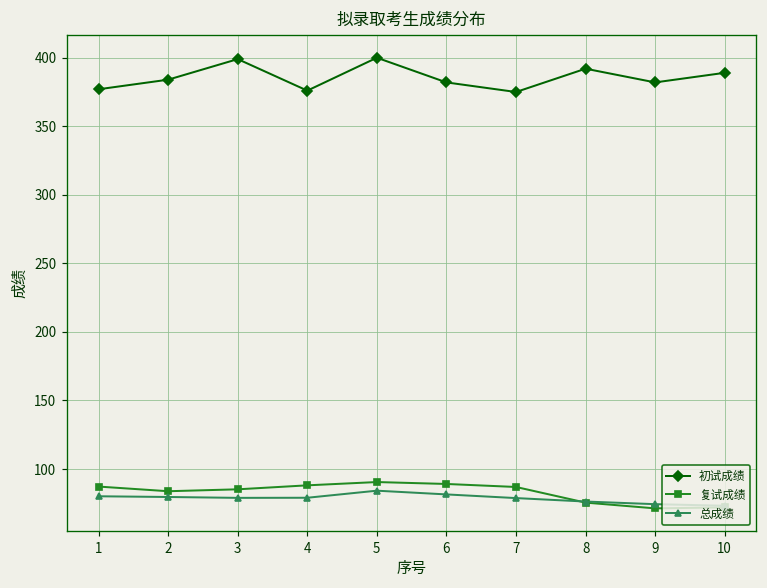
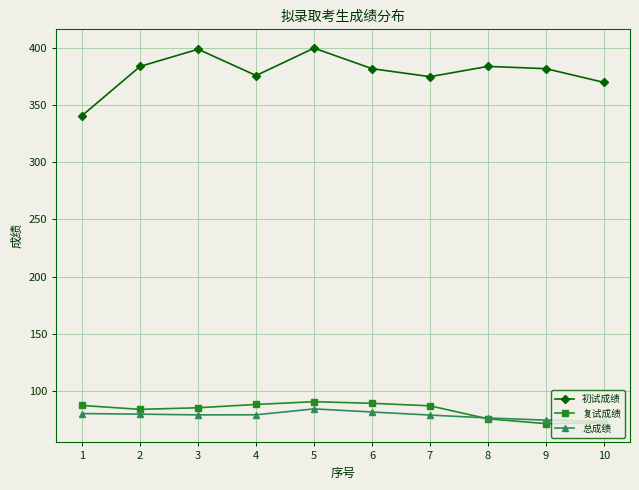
初试成绩, 1: 377 -> 341
初试成绩, 8: 392 -> 384
初试成绩, 10: 389 -> 370
